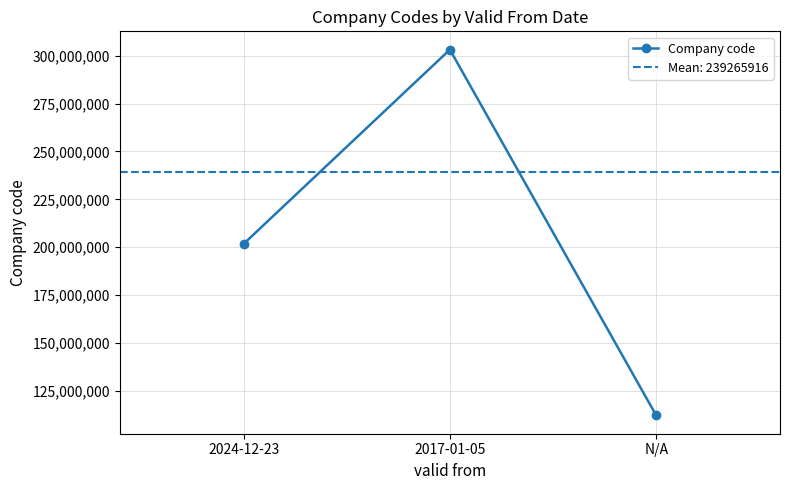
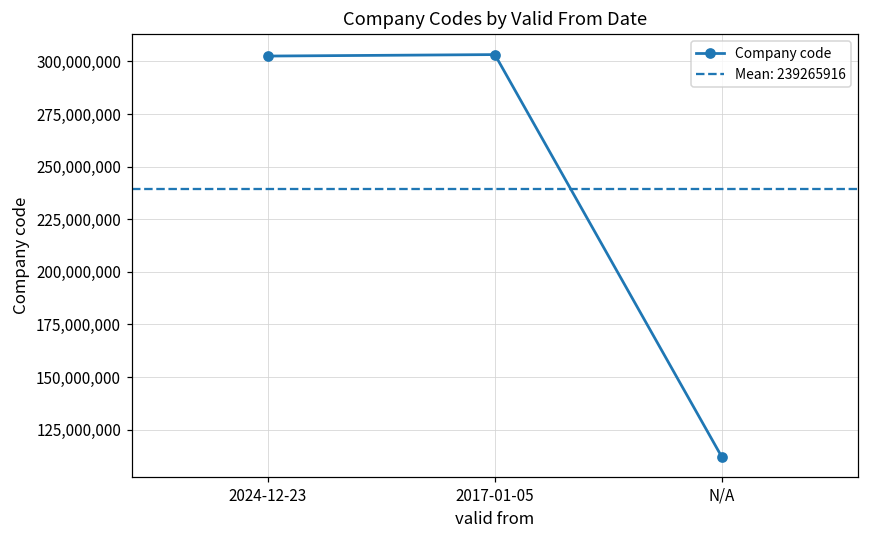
2024-12-23: 202,000,000 -> 303,000,000
